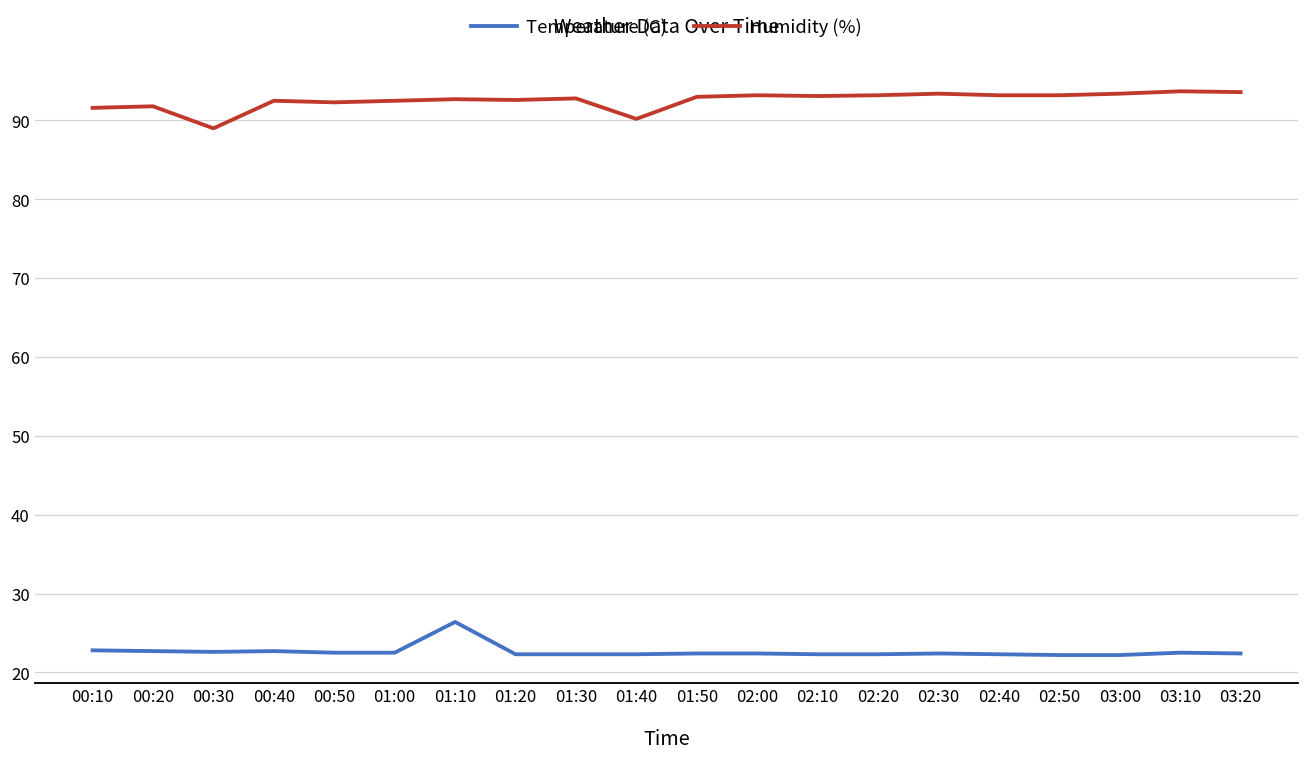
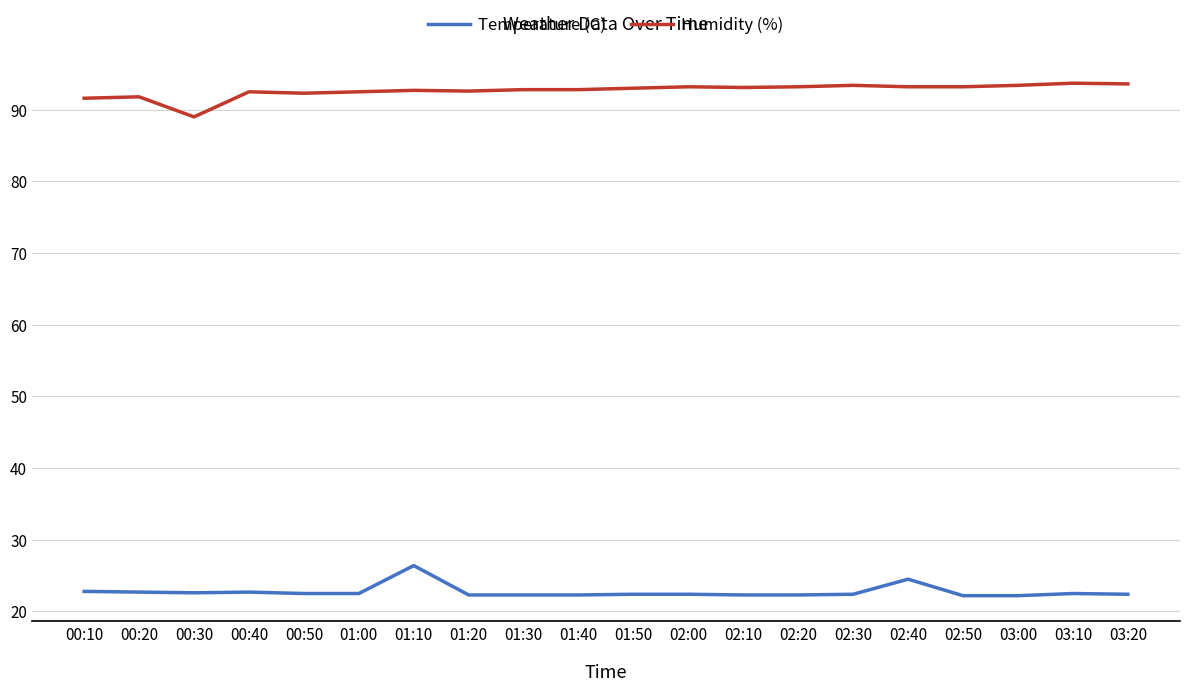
Humidity (%), 01:40: 90 -> 93
Temperature (C), 02:40: 22 -> 25
